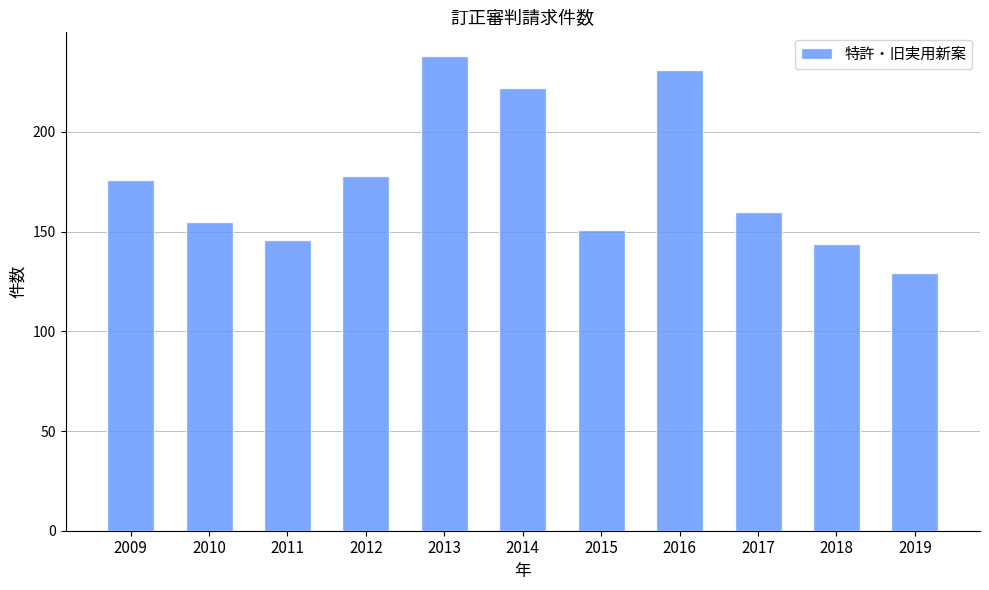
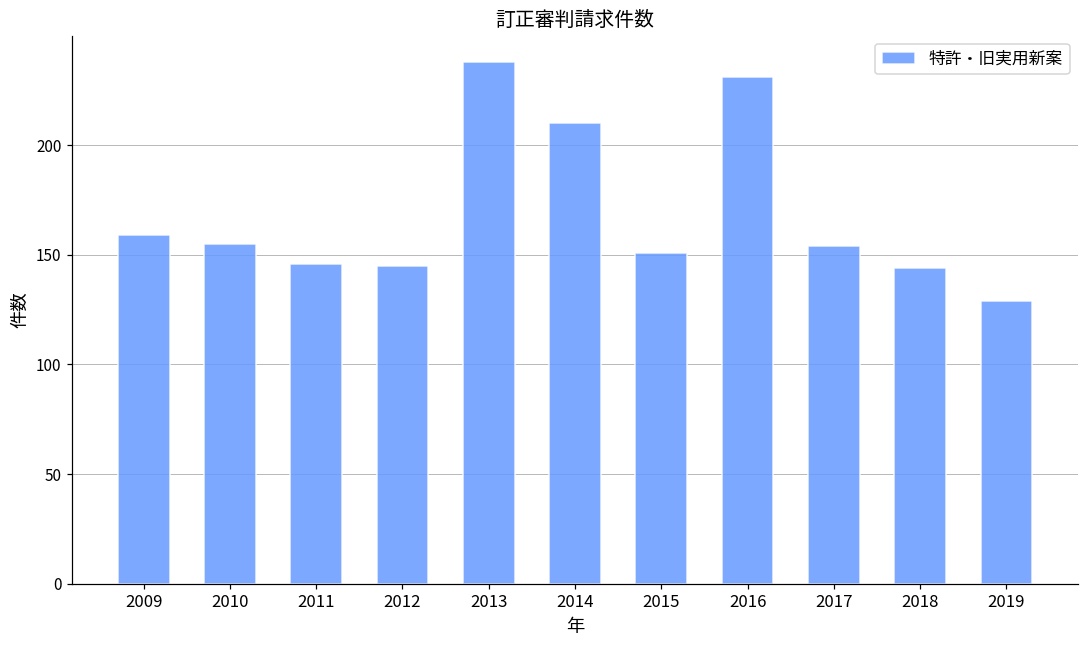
2009: 176 -> 159
2012: 178 -> 145
2014: 222 -> 210
2017: 160 -> 154
